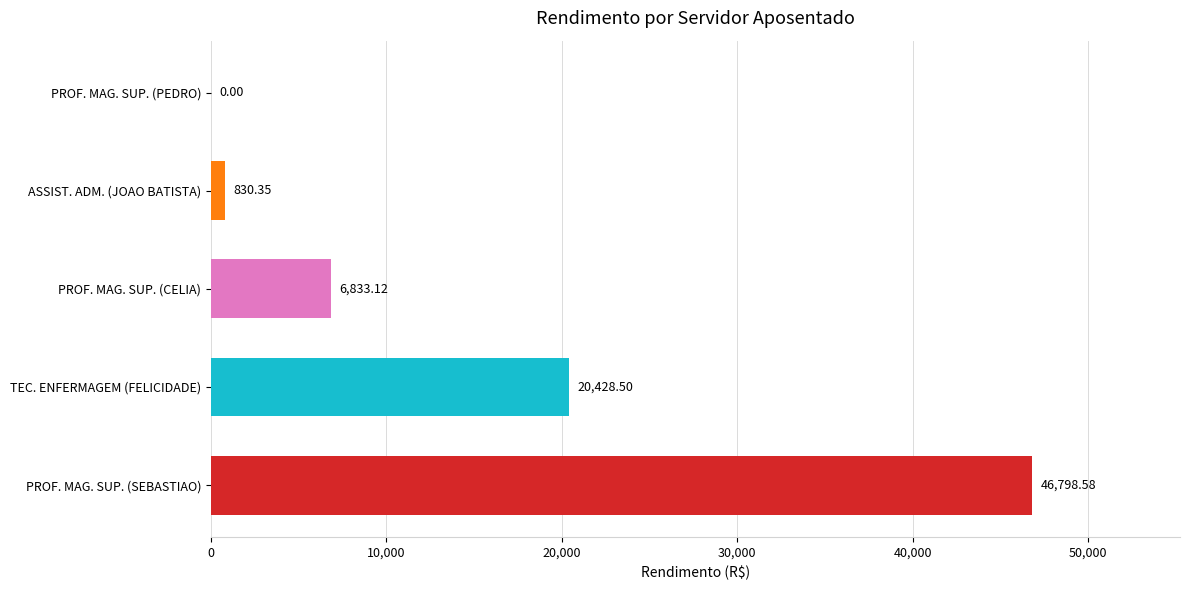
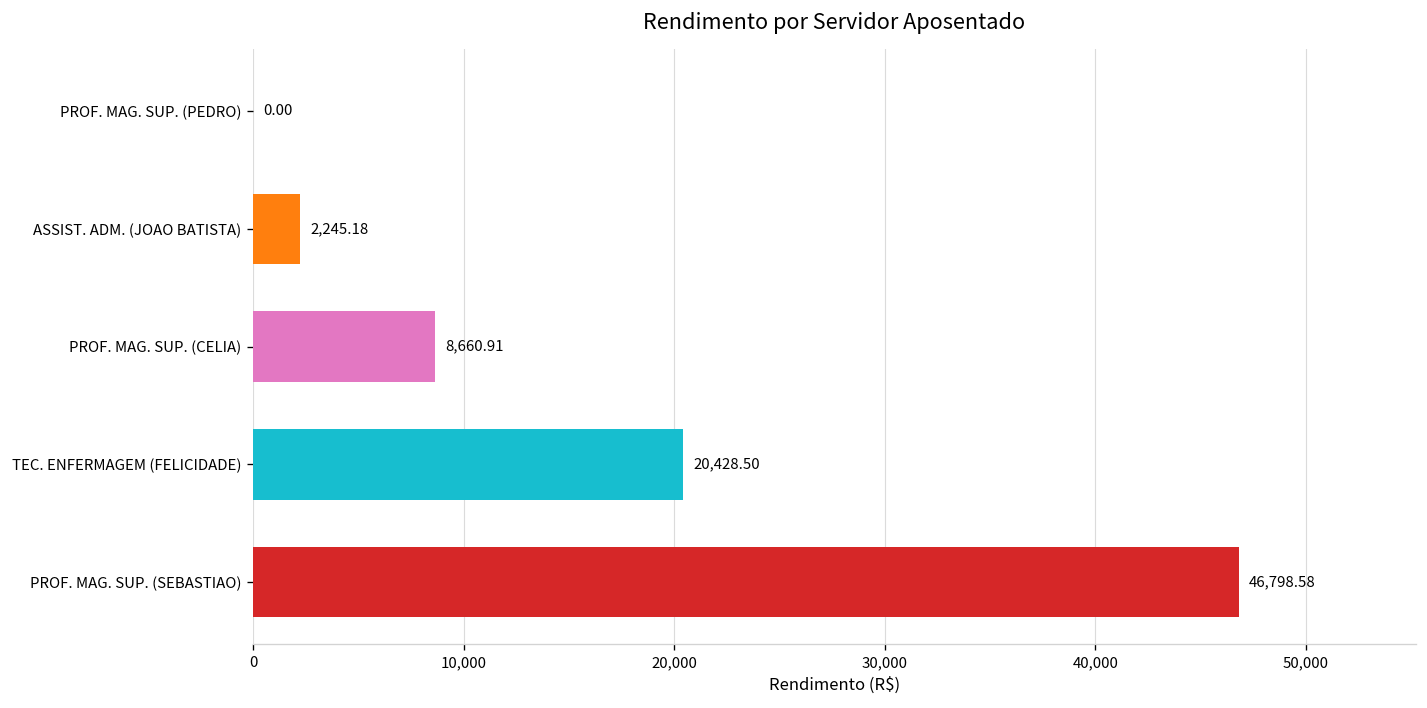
ASSIST. ADM. (JOAO BATISTA): 830.35 -> 2,245.18
PROF. MAG. SUP. (CELIA): 6,833.12 -> 8,660.91
